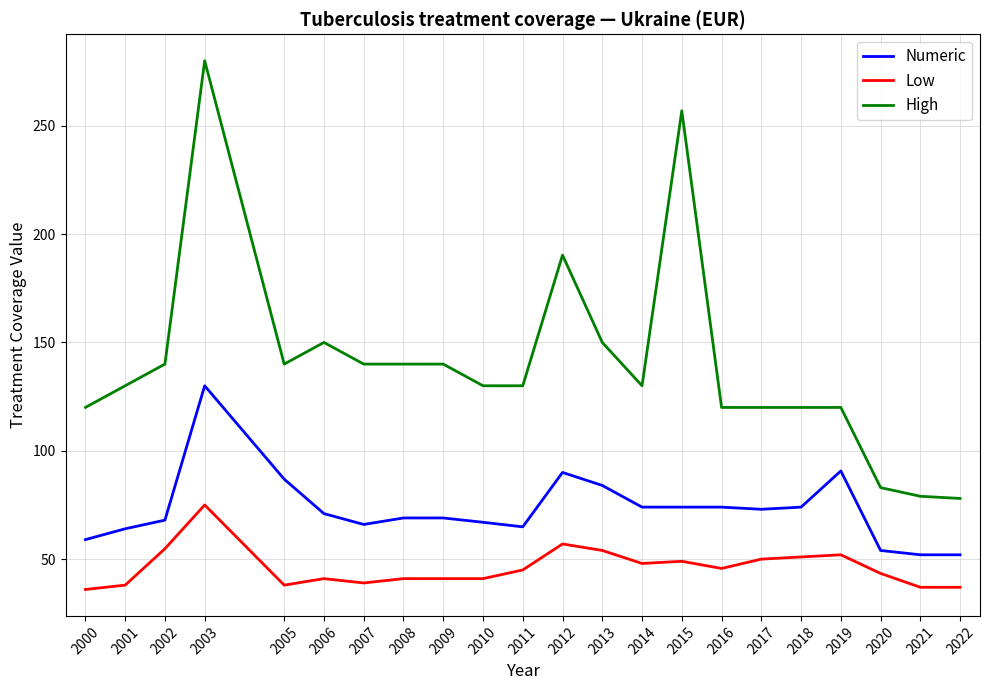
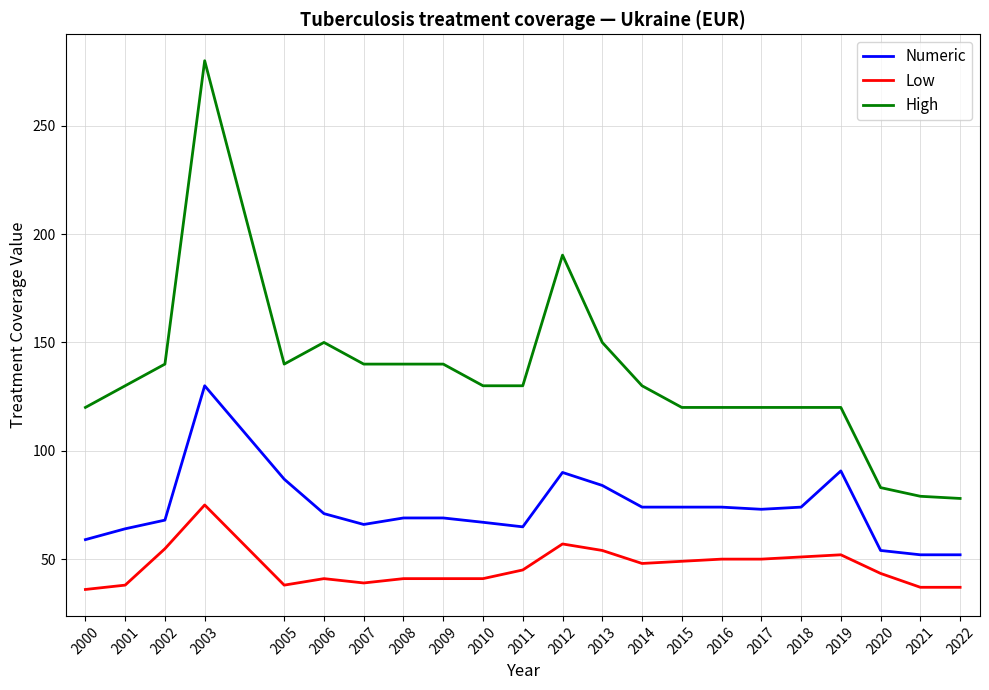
High, 2015: 257 -> 120
Low, 2016: 46 -> 50
